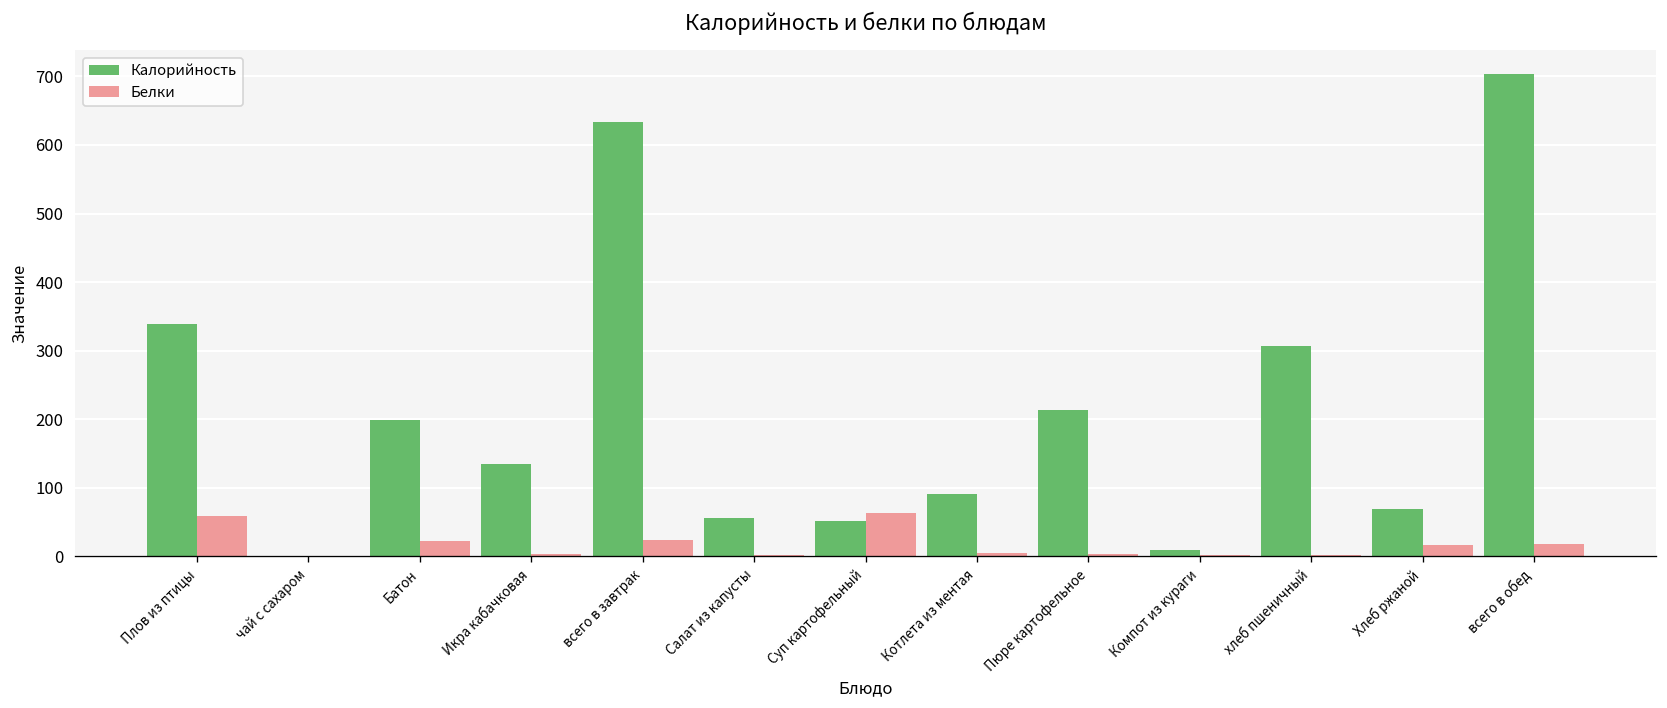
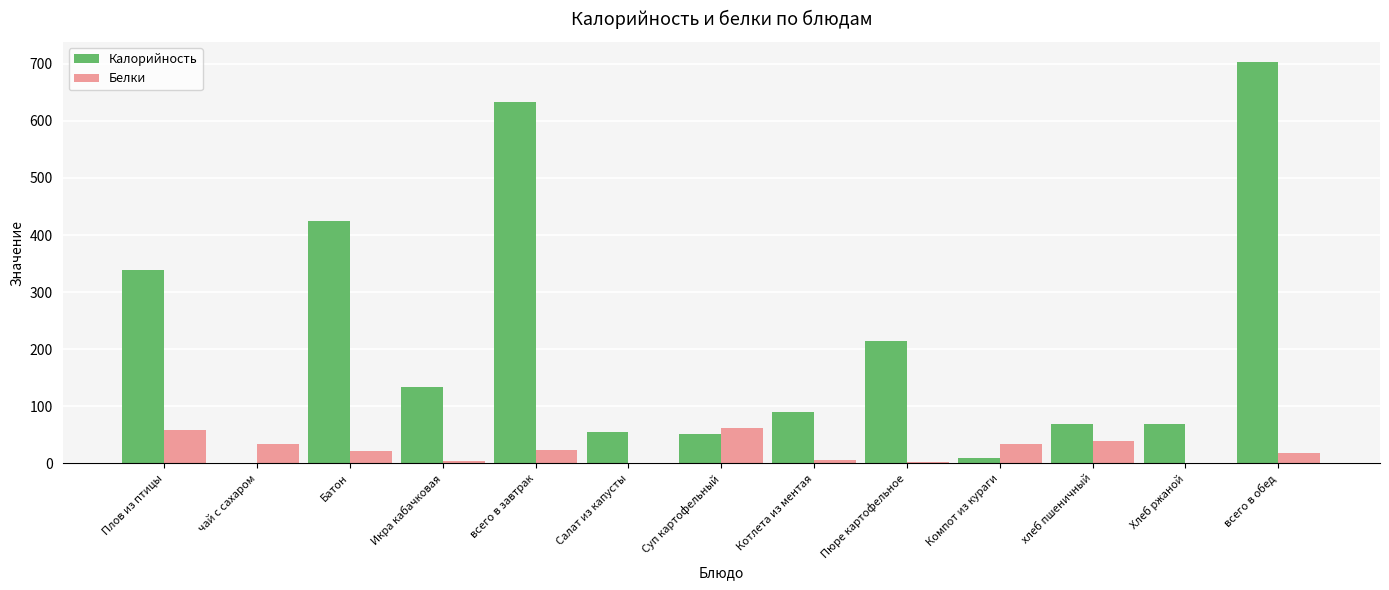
Белки, чай с сахаром: 0 -> 30
Калорийность, Батон: 200 -> 420
Белки, Компот из кураги: 0 -> 30
Калорийность, хлеб пшеничный: 310 -> 70
Белки, хлеб пшеничный: 0 -> 40
Белки, Хлеб ржаной: 20 -> 0
